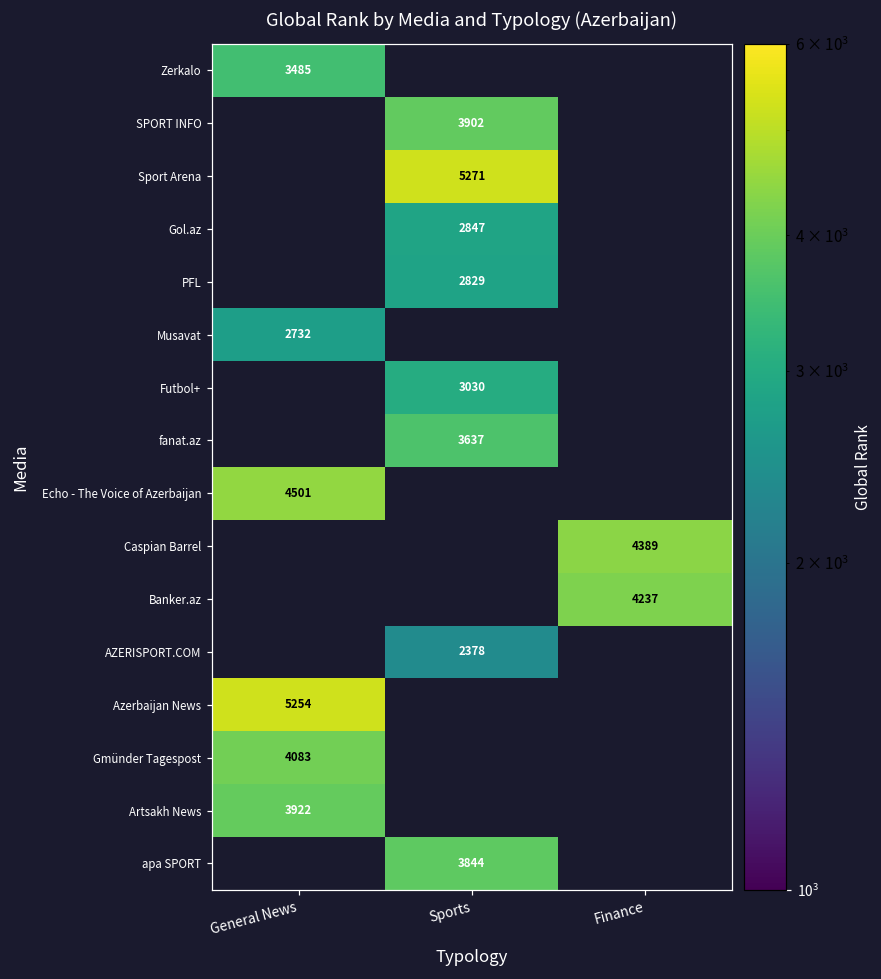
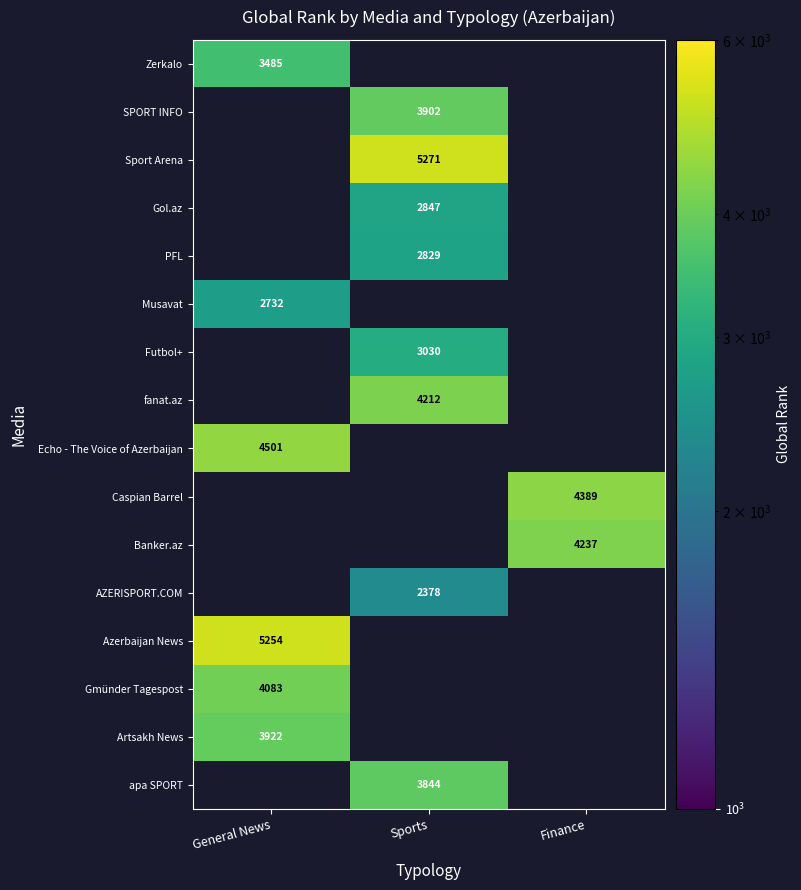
fanat.az, Sports: 3637 -> 4212
